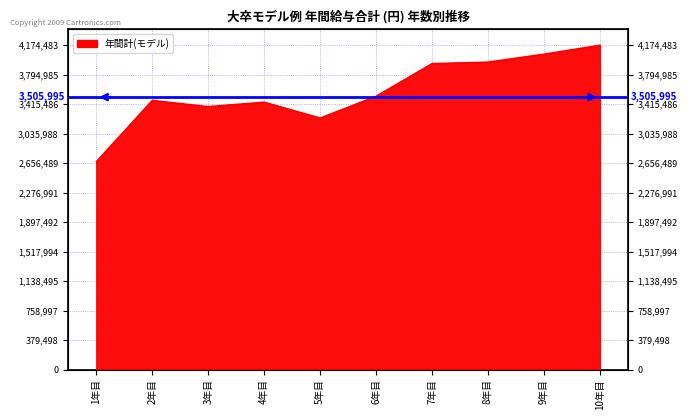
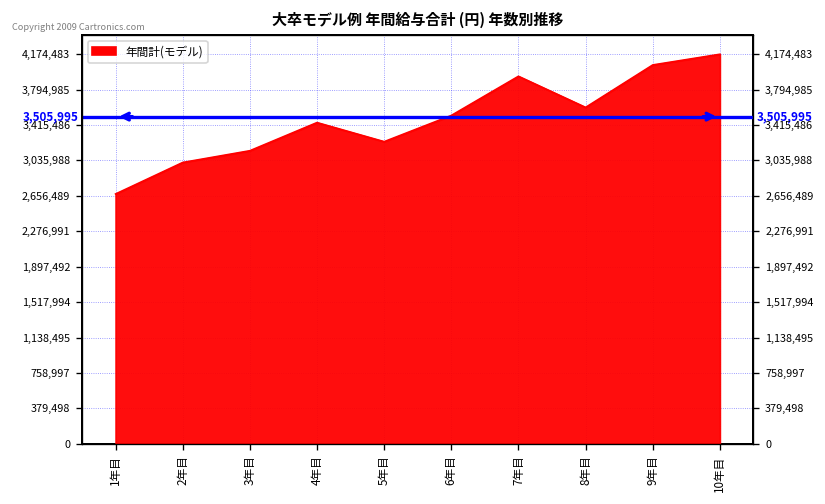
2年目: 3,500,000 -> 3,000,000
3年目: 3,400,000 -> 3,100,000
8年目: 4,000,000 -> 3,600,000
